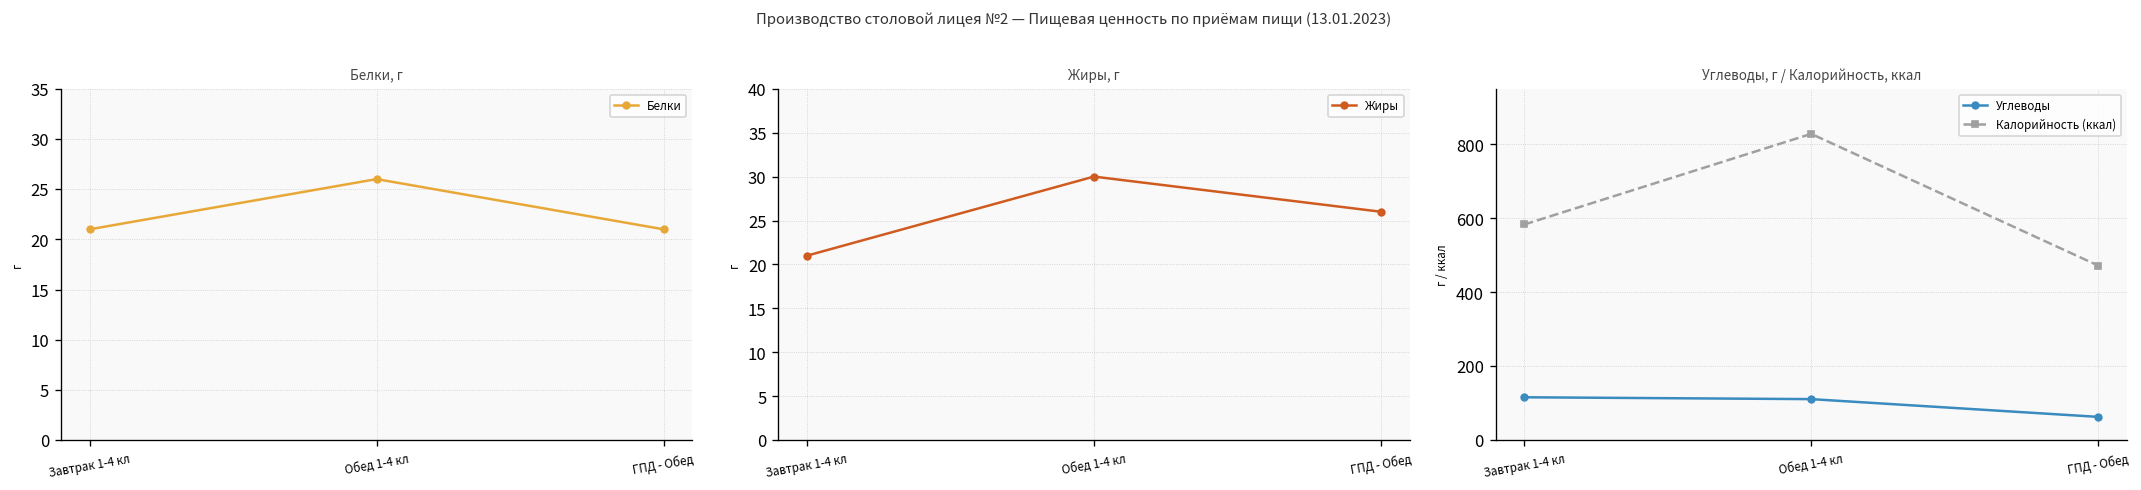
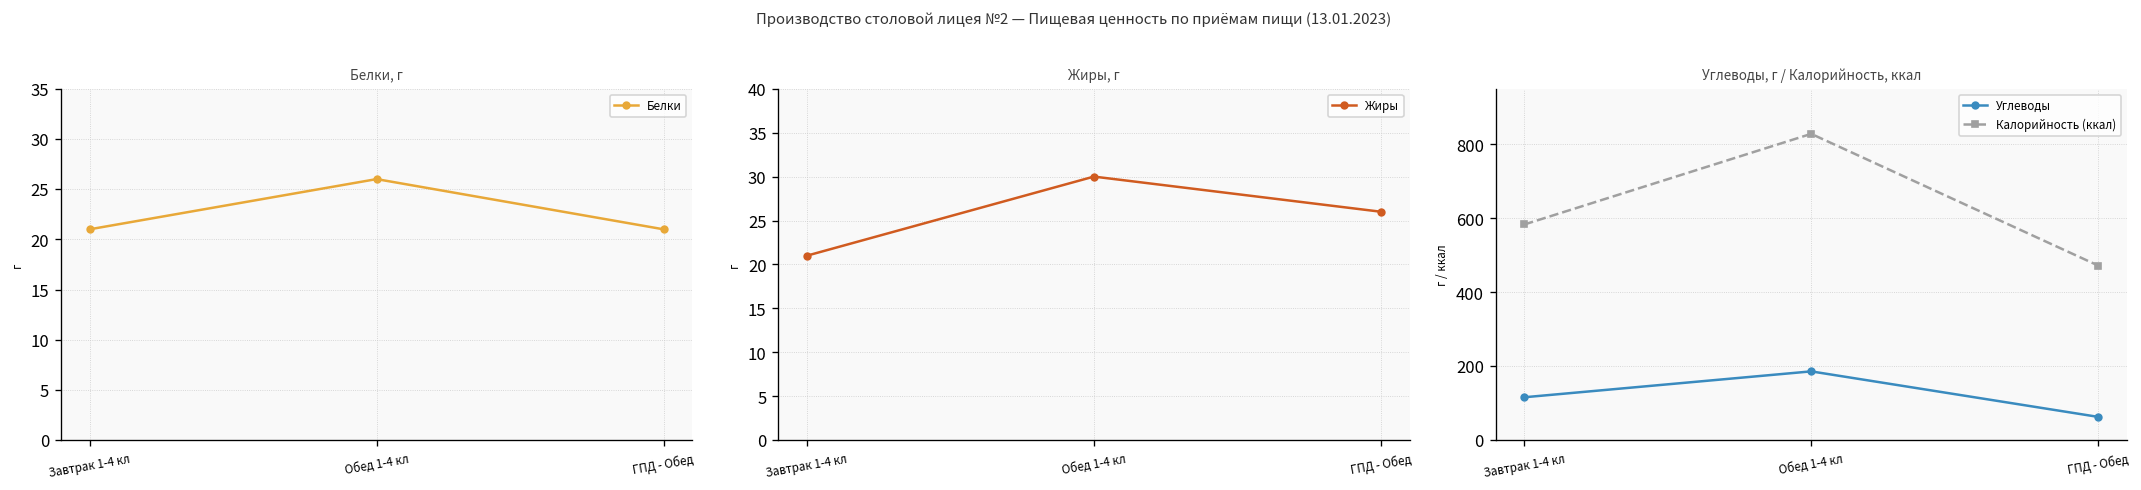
Углеводы, г / Калорийность, ккал, Углеводы, Обед 1-4 кл: 110 -> 190
